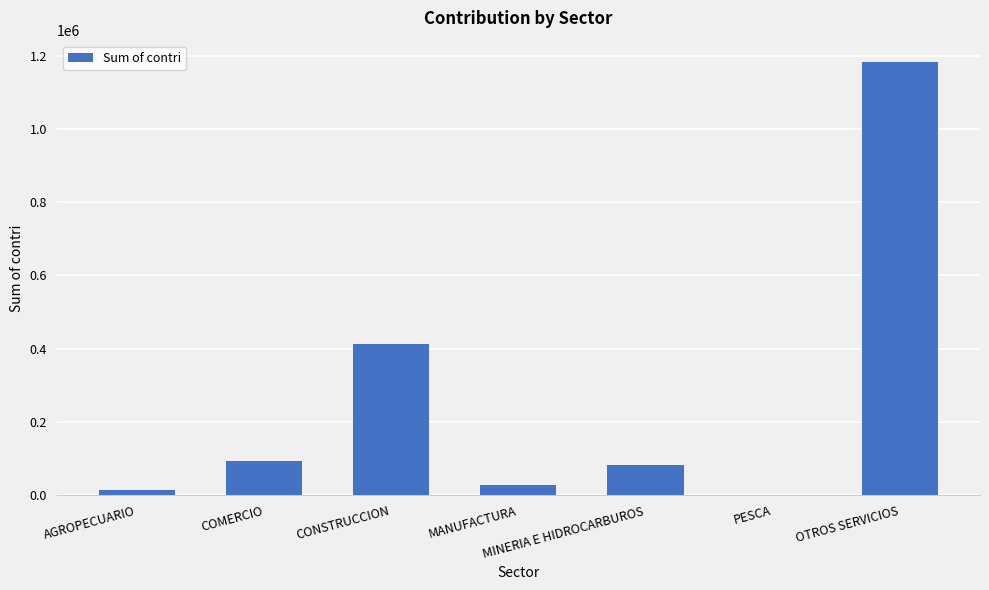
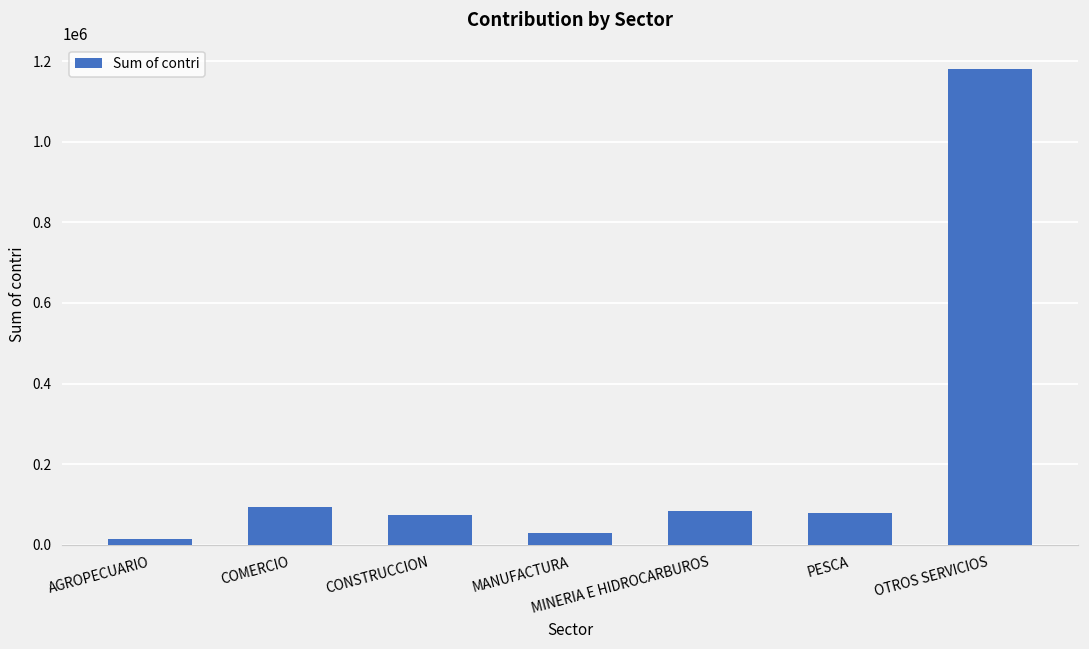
CONSTRUCCION: 410000 -> 70000
PESCA: 0 -> 80000
